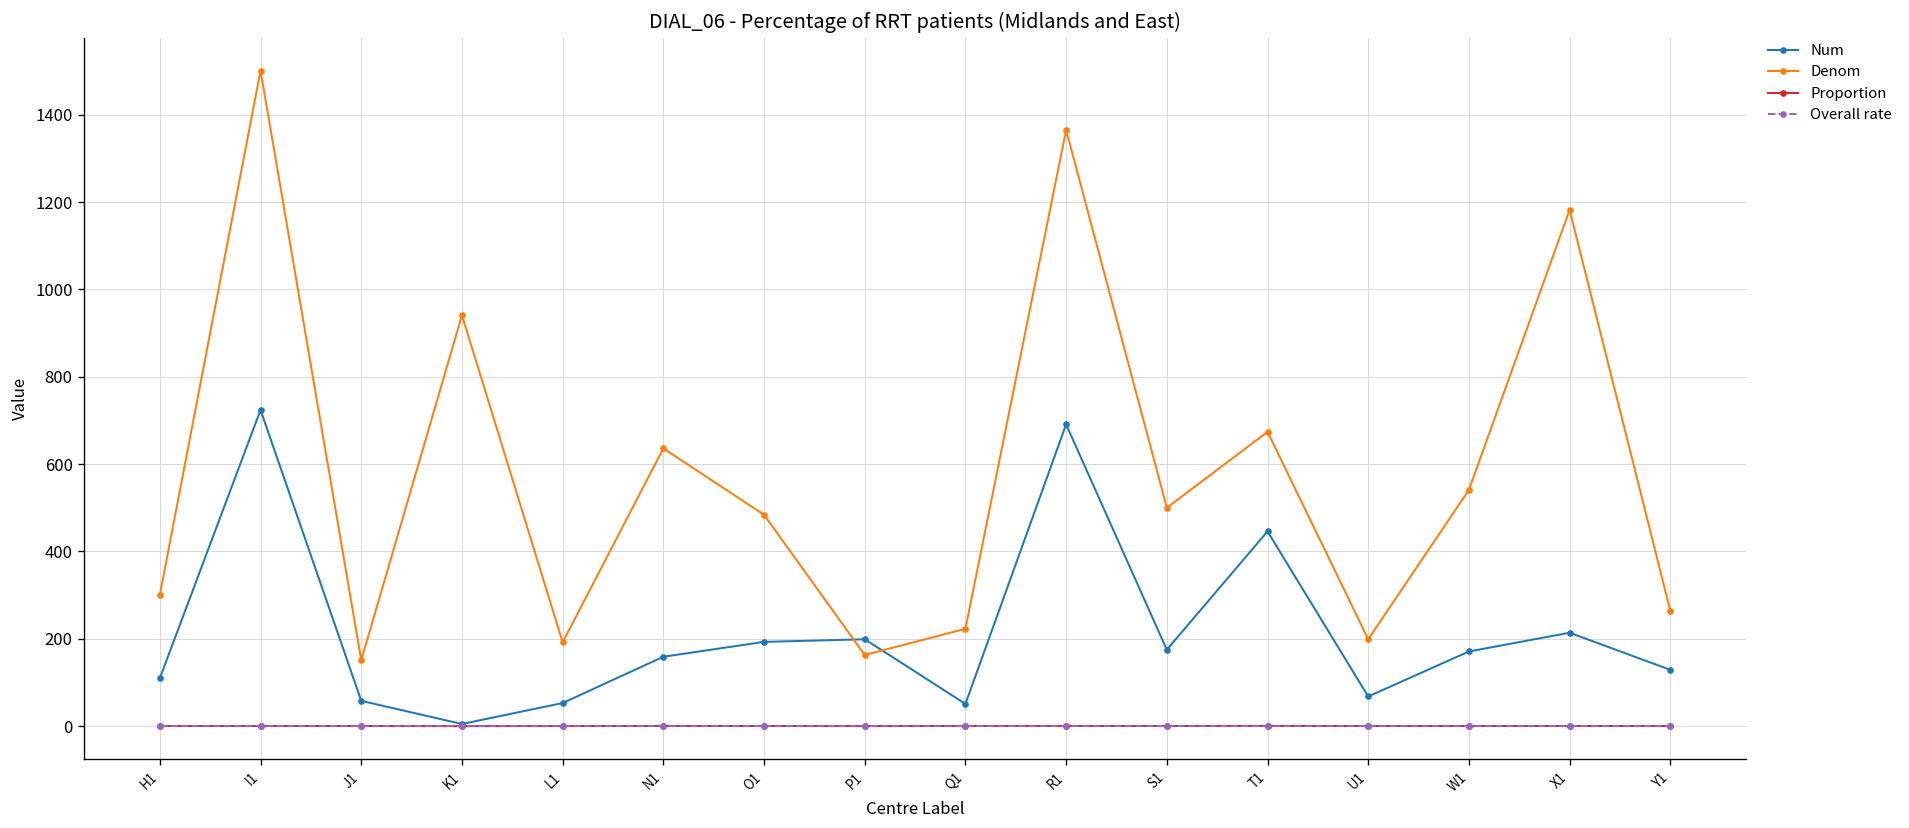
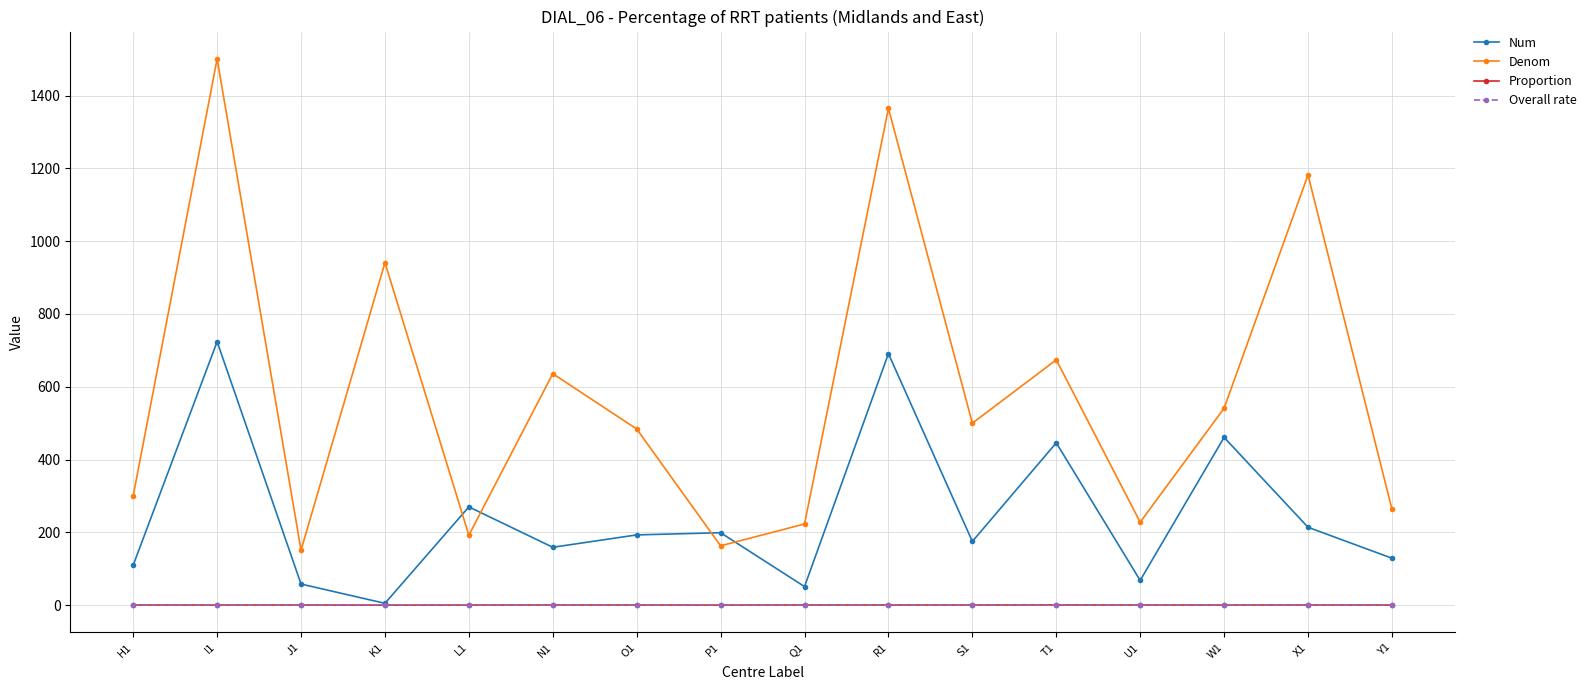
Num, L1: 50 -> 270
Denom, U1: 200 -> 230
Num, W1: 170 -> 460
